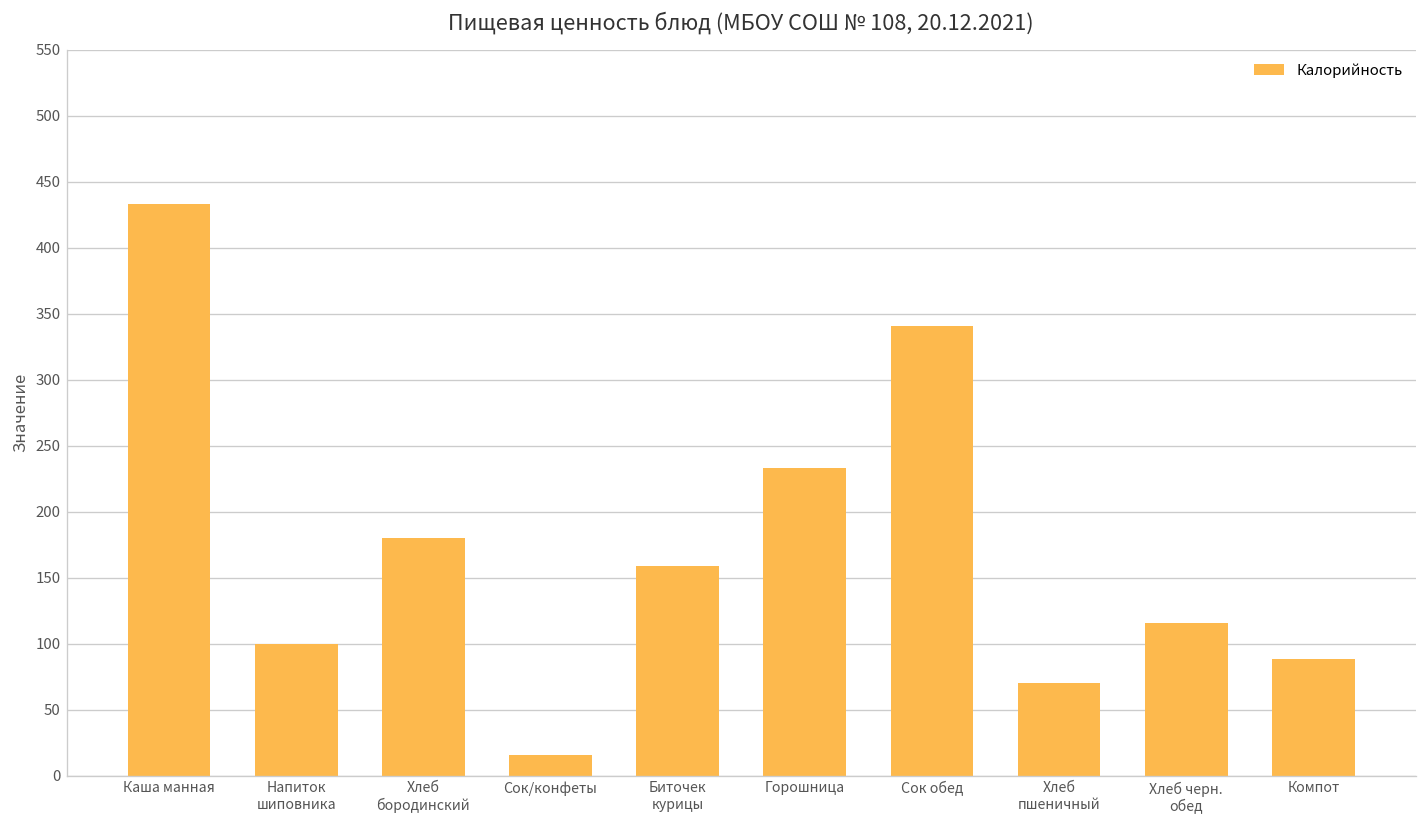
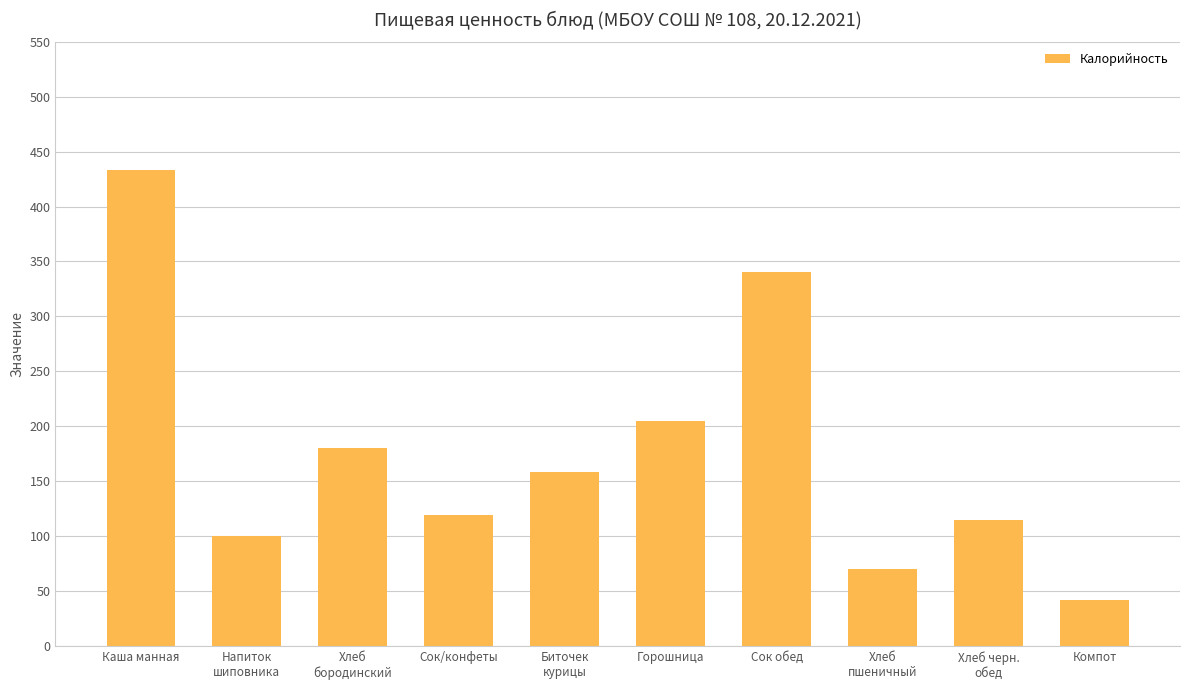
Сок/конфеты: 15 -> 120
Горошница: 233 -> 205
Компот: 88 -> 43
